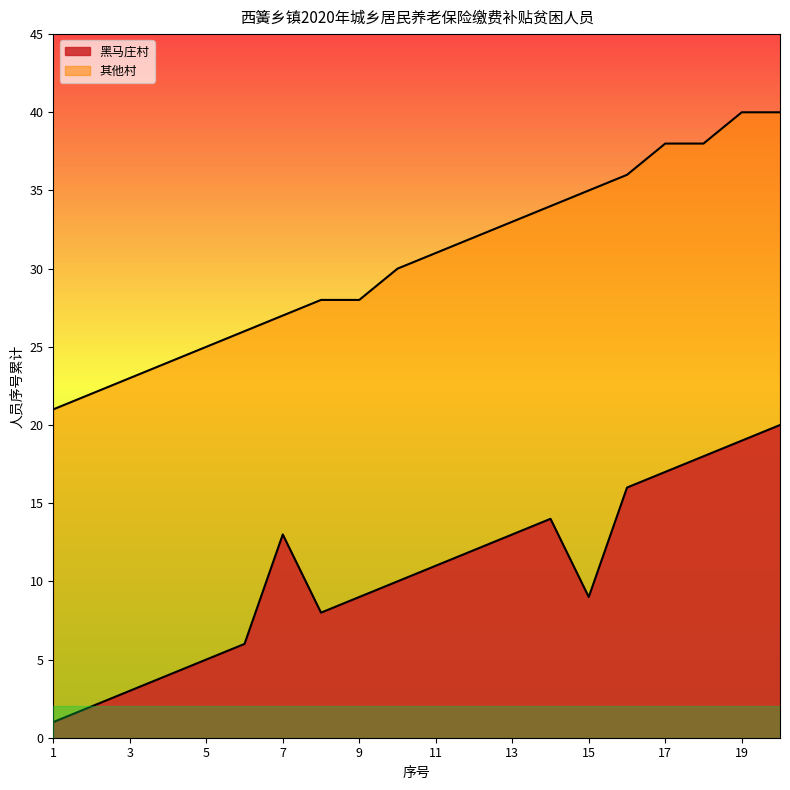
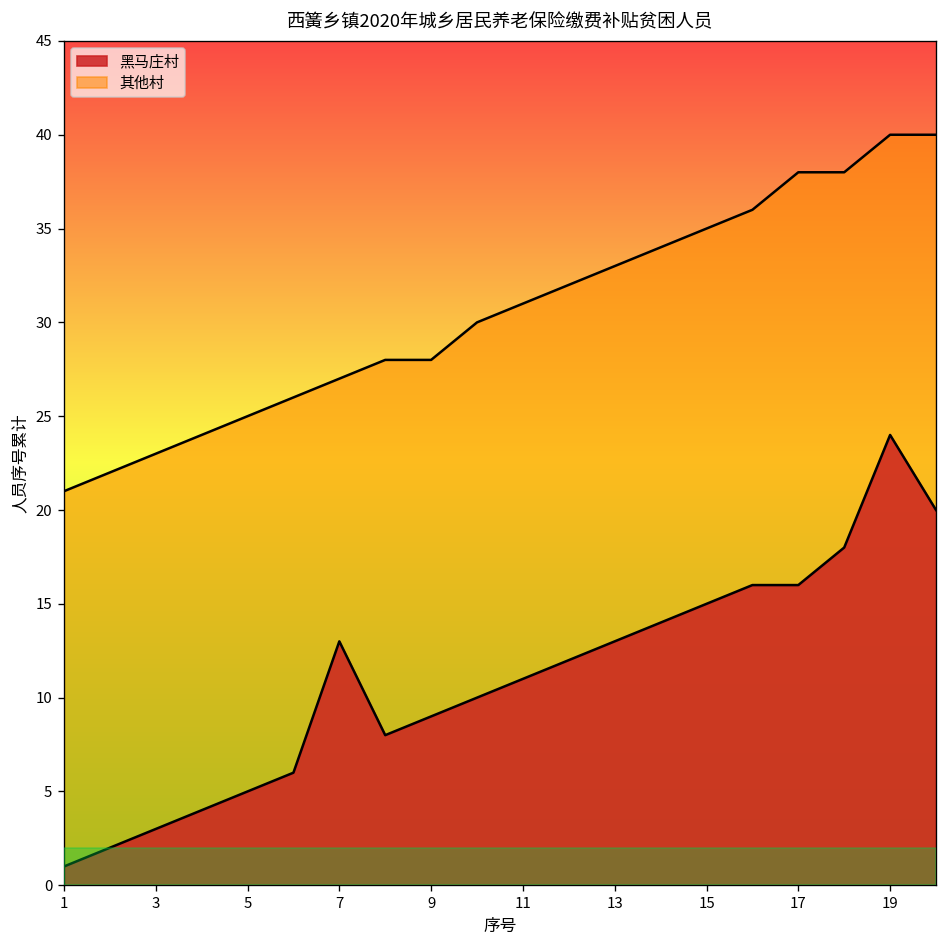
黑马庄村, 15: 9 -> 15
黑马庄村, 17: 17 -> 16
黑马庄村, 19: 19 -> 24
